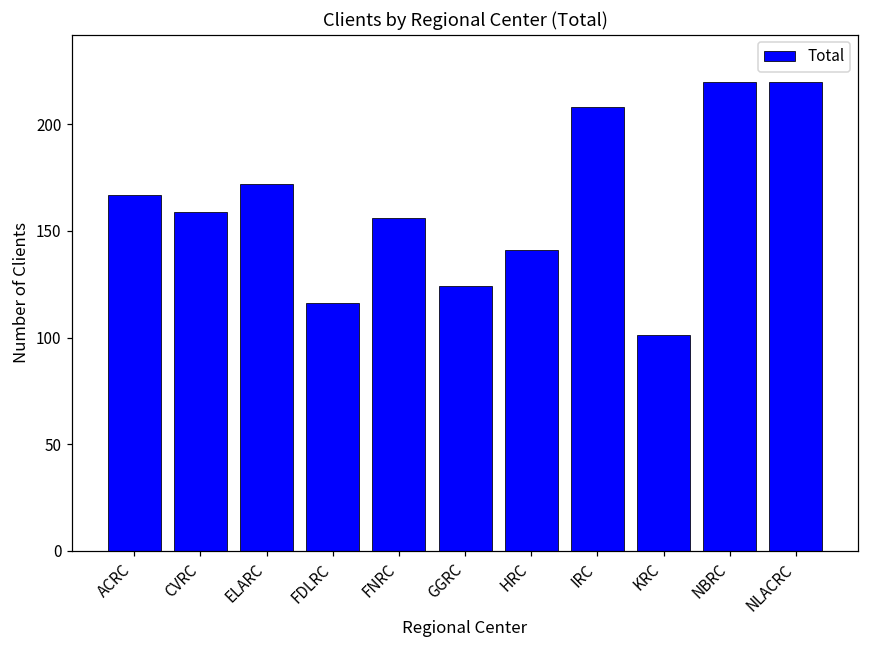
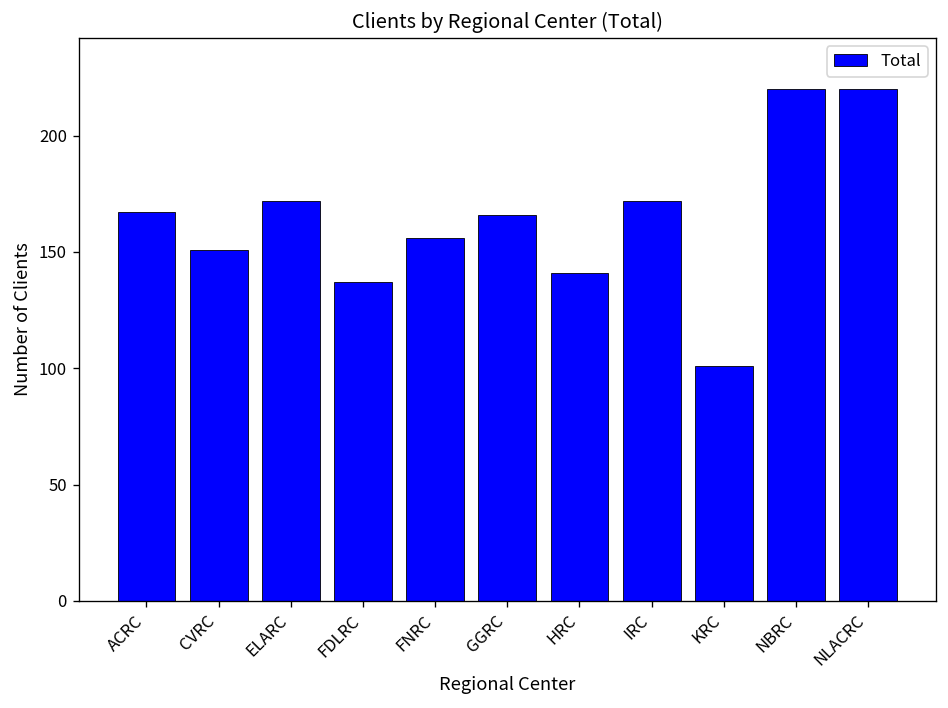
CVRC: 159 -> 151
FDLRC: 116 -> 137
GGRC: 124 -> 166
IRC: 208 -> 172
